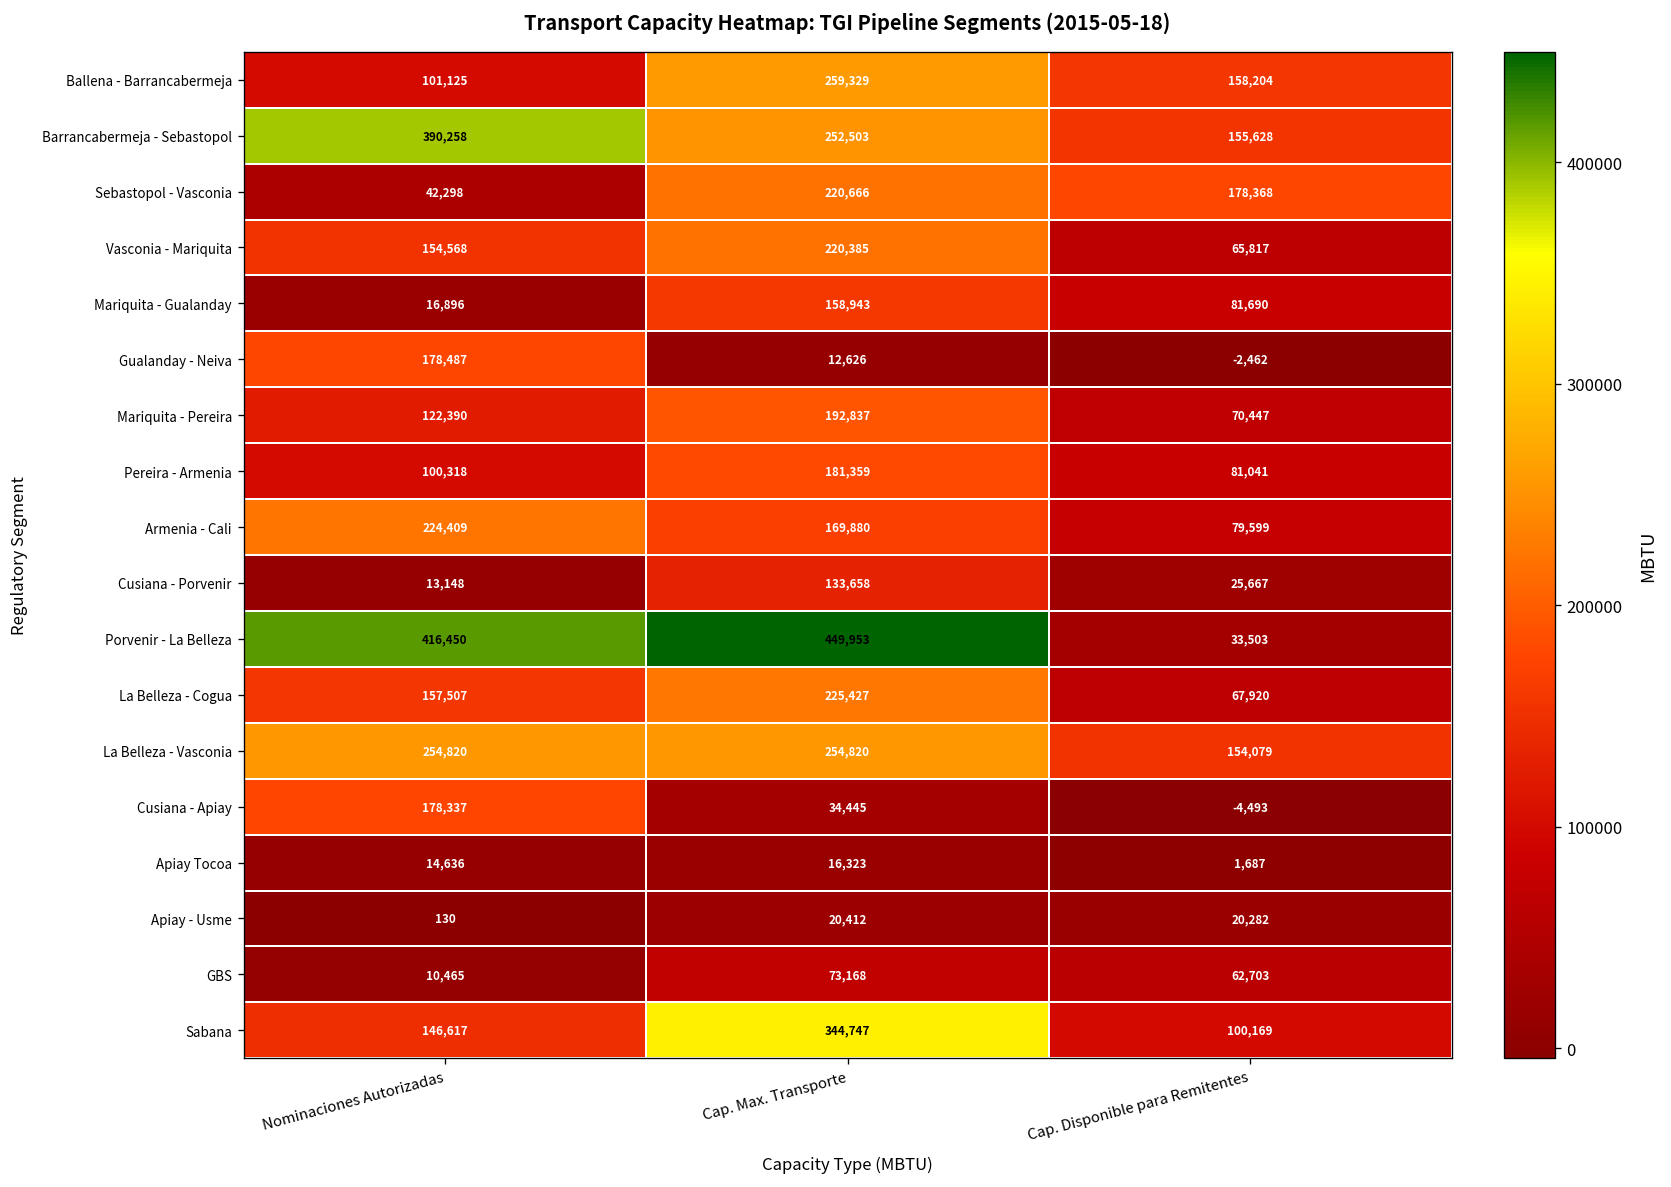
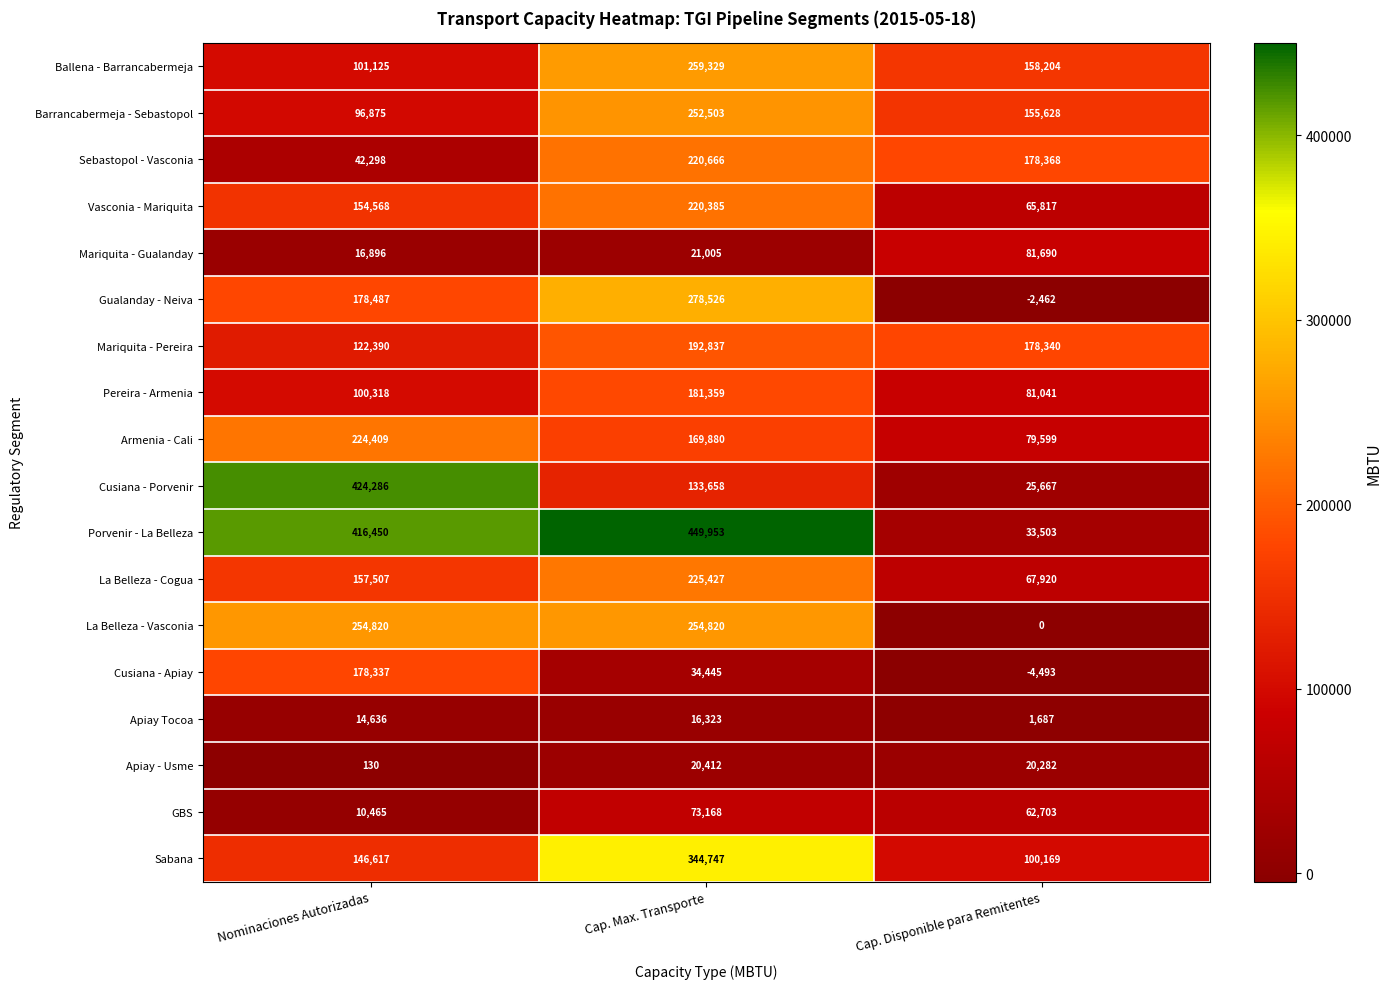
Barrancabermeja - Sebastopol, Nominaciones Autorizadas: 390,258 -> 96,875
Mariquita - Gualanday, Cap. Max. Transporte: 158,943 -> 21,005
Gualanday - Neiva, Cap. Max. Transporte: 12,626 -> 278,526
Mariquita - Pereira, Cap. Disponible para Remitentes: 70,447 -> 178,340
Cusiana - Porvenir, Nominaciones Autorizadas: 13,148 -> 424,286
La Belleza - Vasconia, Cap. Disponible para Remitentes: 154,079 -> 0
